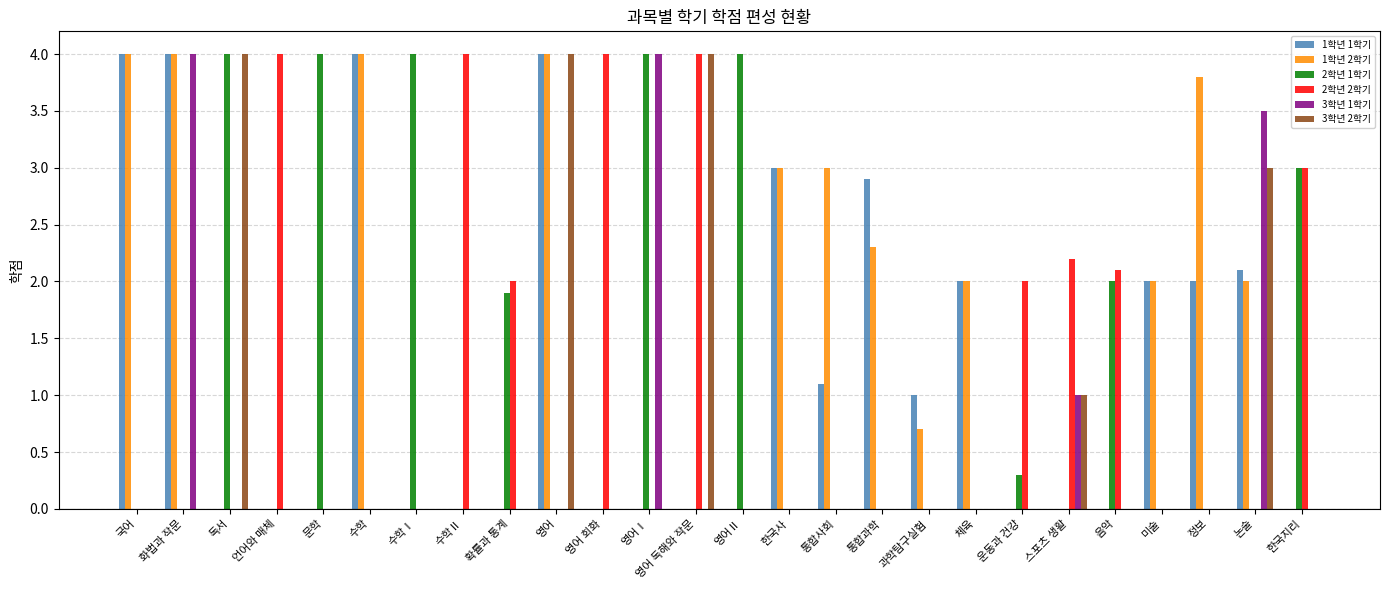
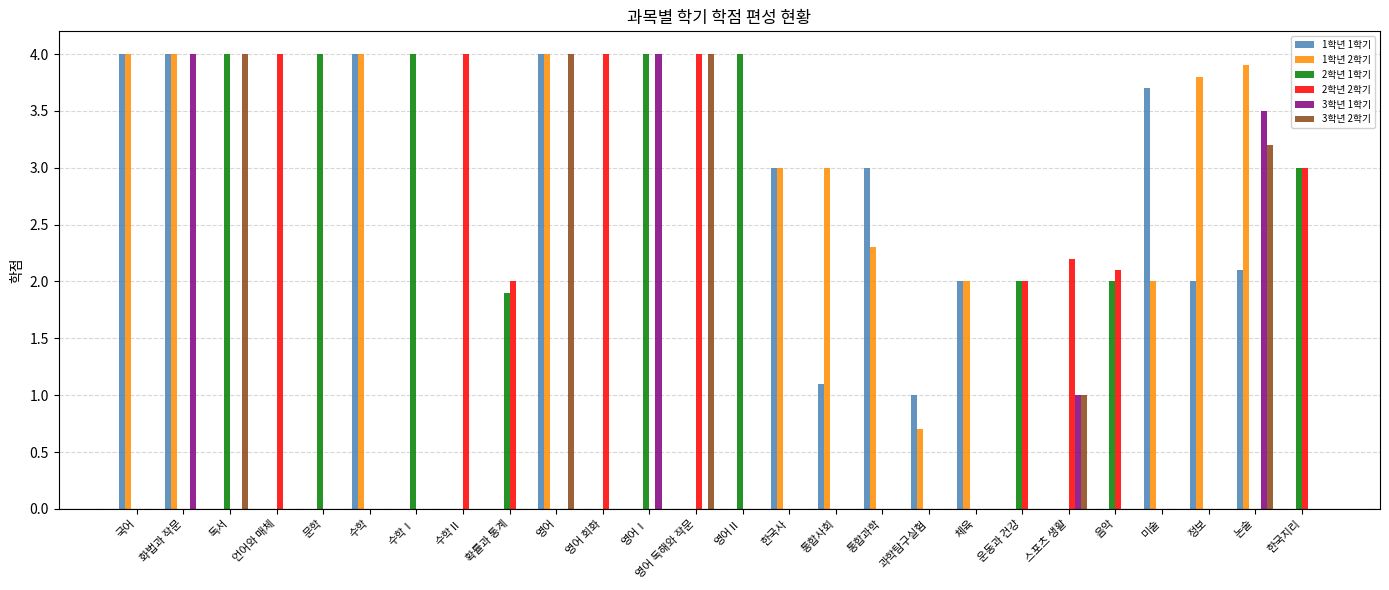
1학년 1학기, 통합과학: 2.9 -> 3.0
2학년 1학기, 운동과 건강: 0.3 -> 2.0
1학년 1학기, 미술: 2.0 -> 3.7
1학년 2학기, 논술: 2.0 -> 3.9
3학년 2학기, 논술: 3.0 -> 3.2
